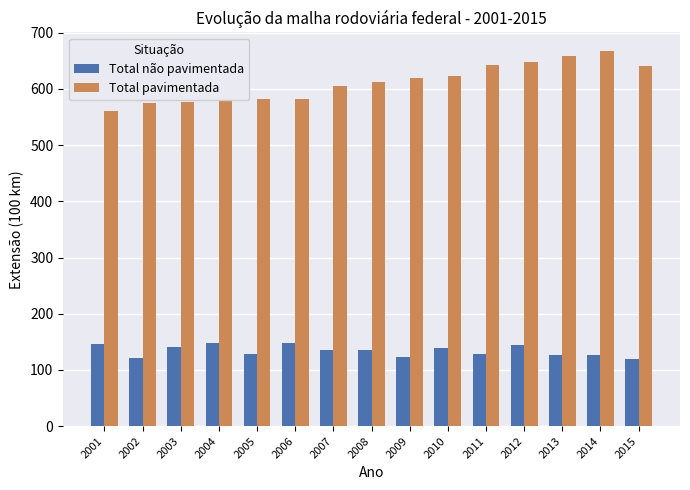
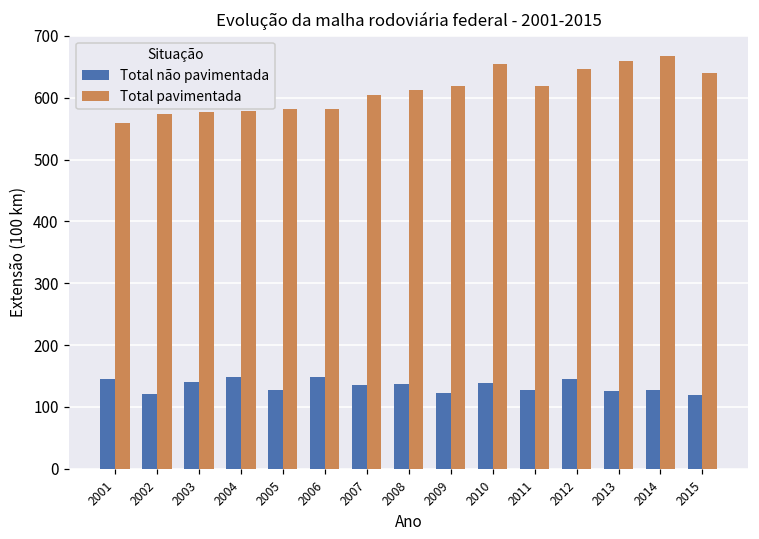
Total pavimentada, 2010: 620 -> 650
Total pavimentada, 2011: 640 -> 620
